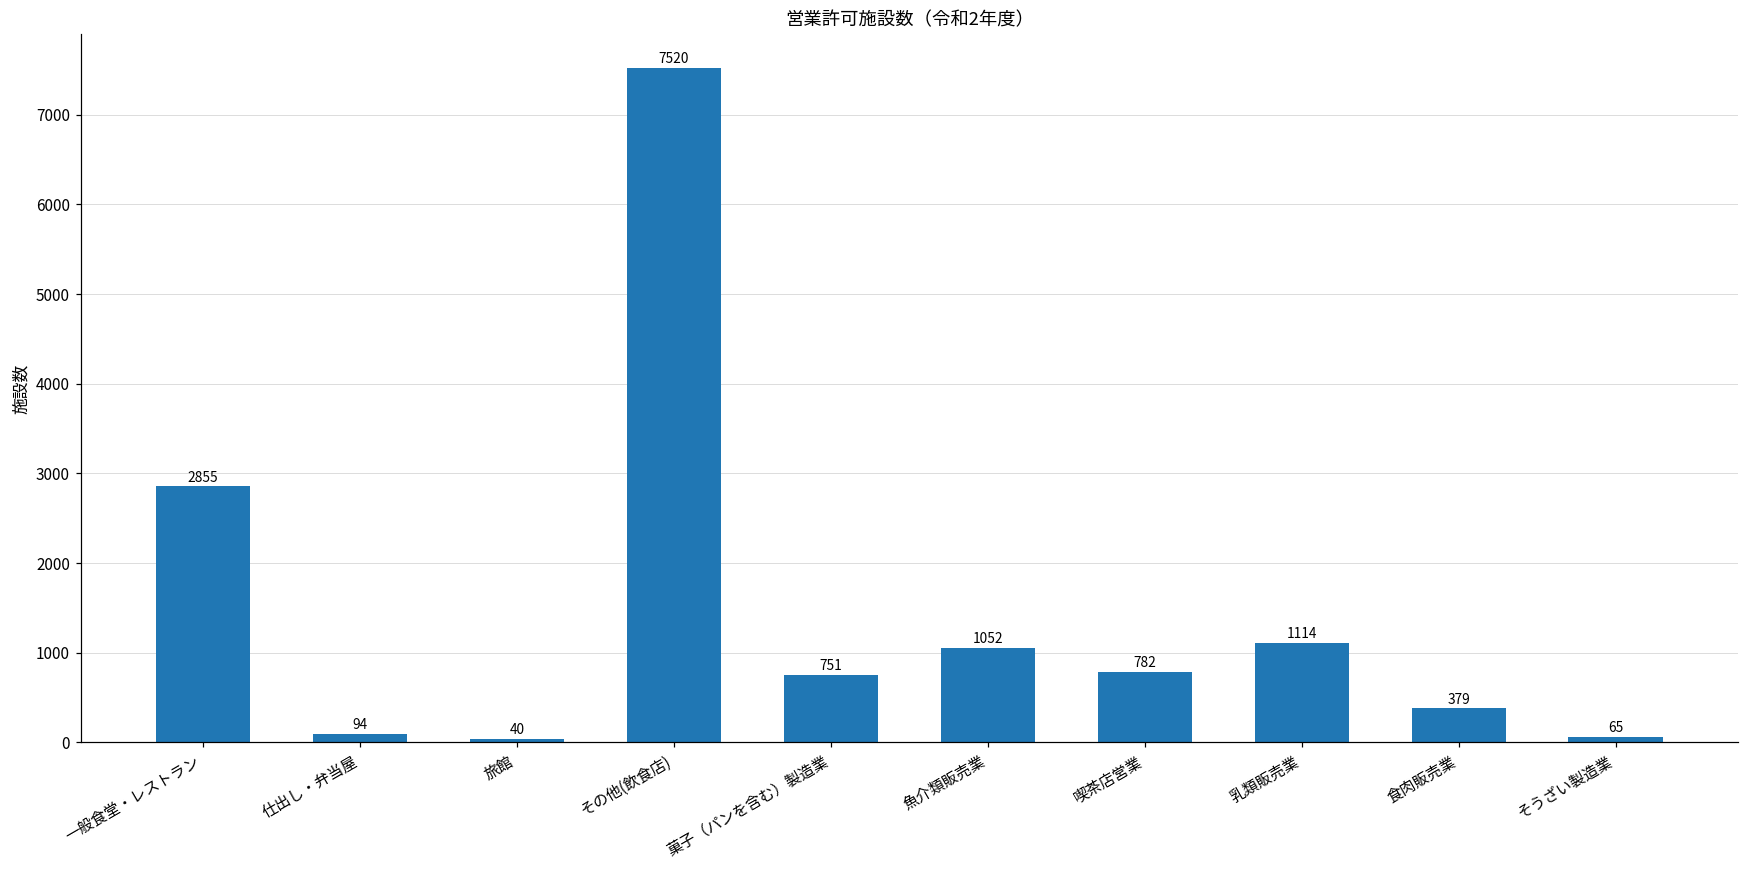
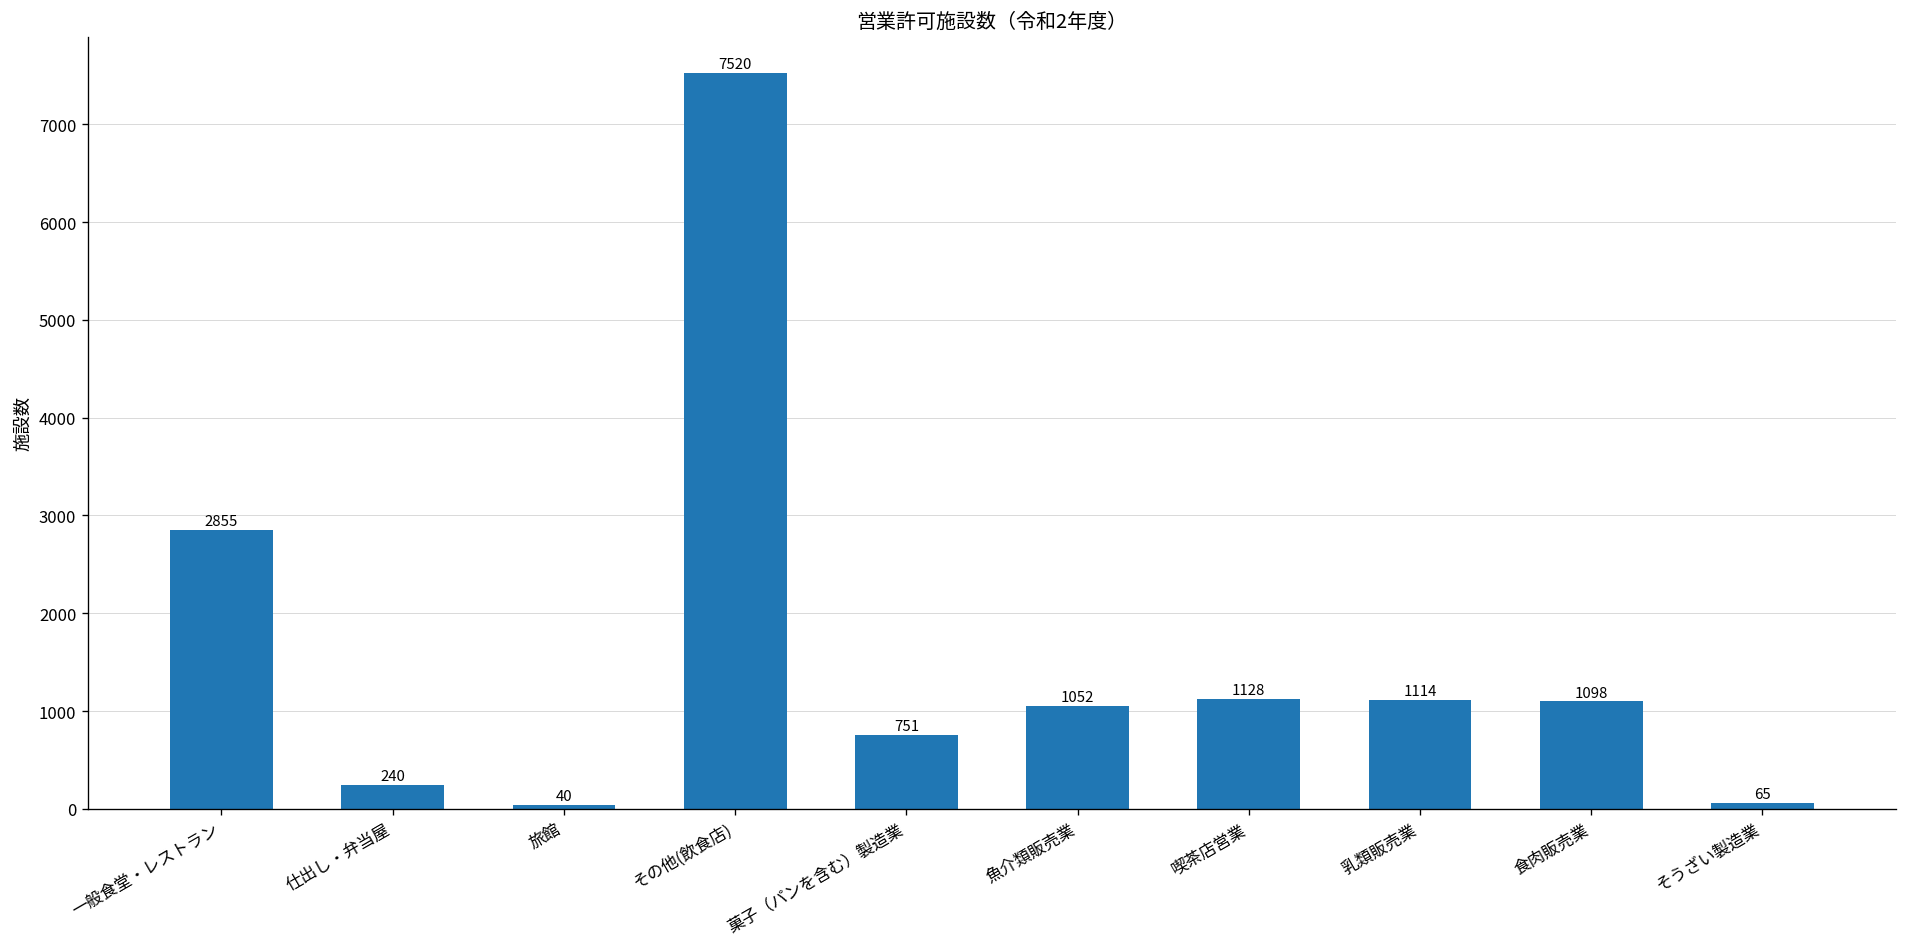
仕出し・弁当屋: 94 -> 240
喫茶店営業: 782 -> 1128
食肉販売業: 379 -> 1098
